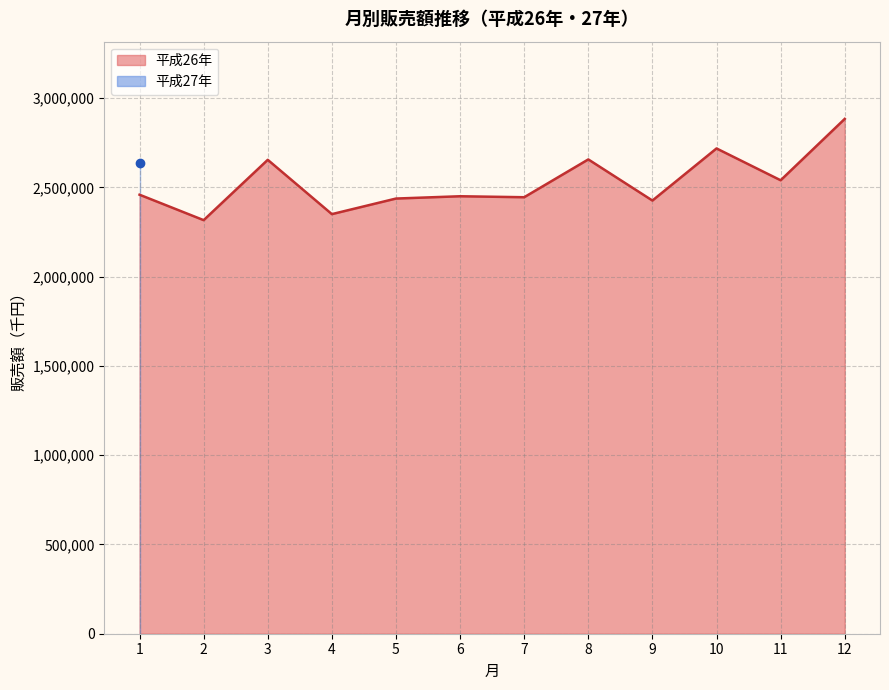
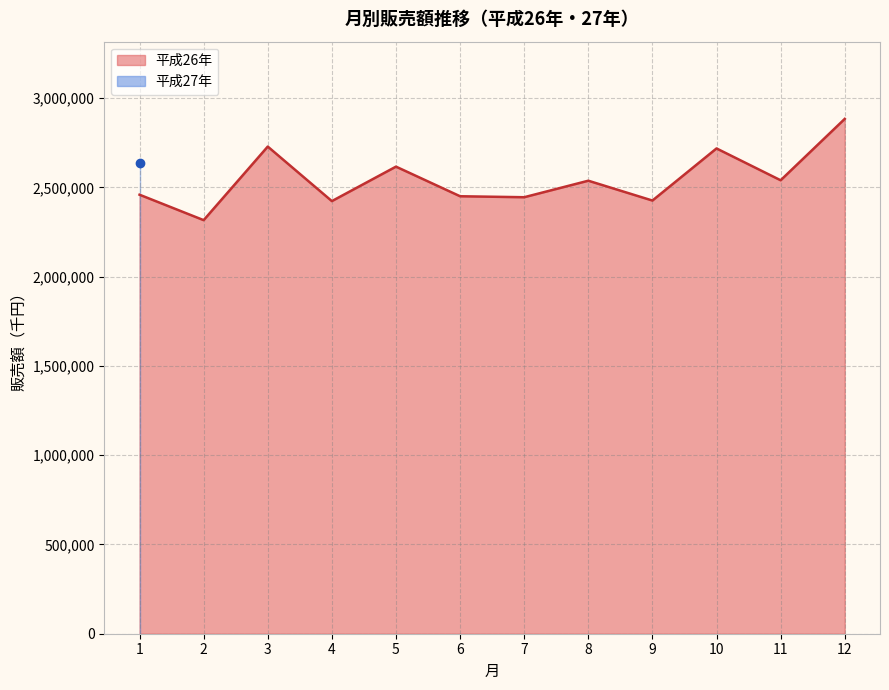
平成26年, 3: 2,650,000 -> 2,730,000
平成26年, 4: 2,350,000 -> 2,420,000
平成26年, 5: 2,440,000 -> 2,620,000
平成26年, 8: 2,660,000 -> 2,540,000
